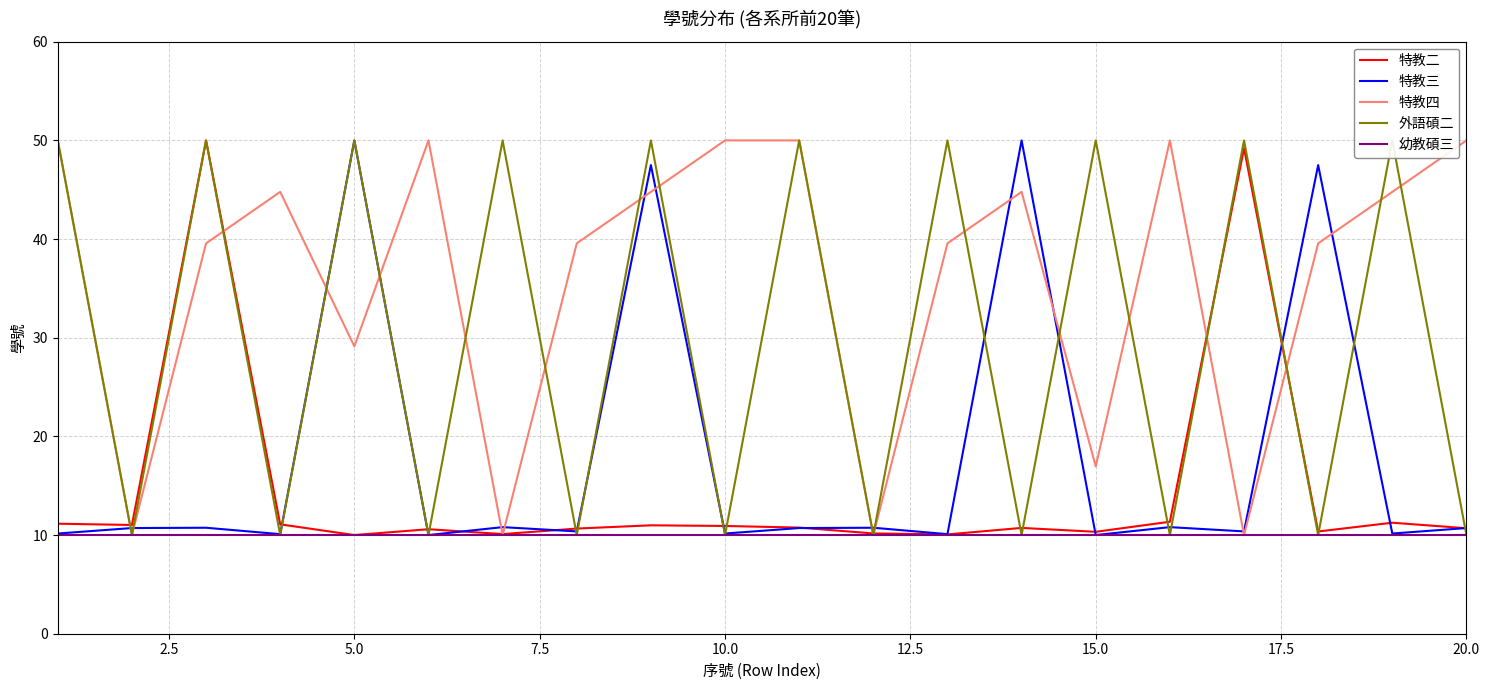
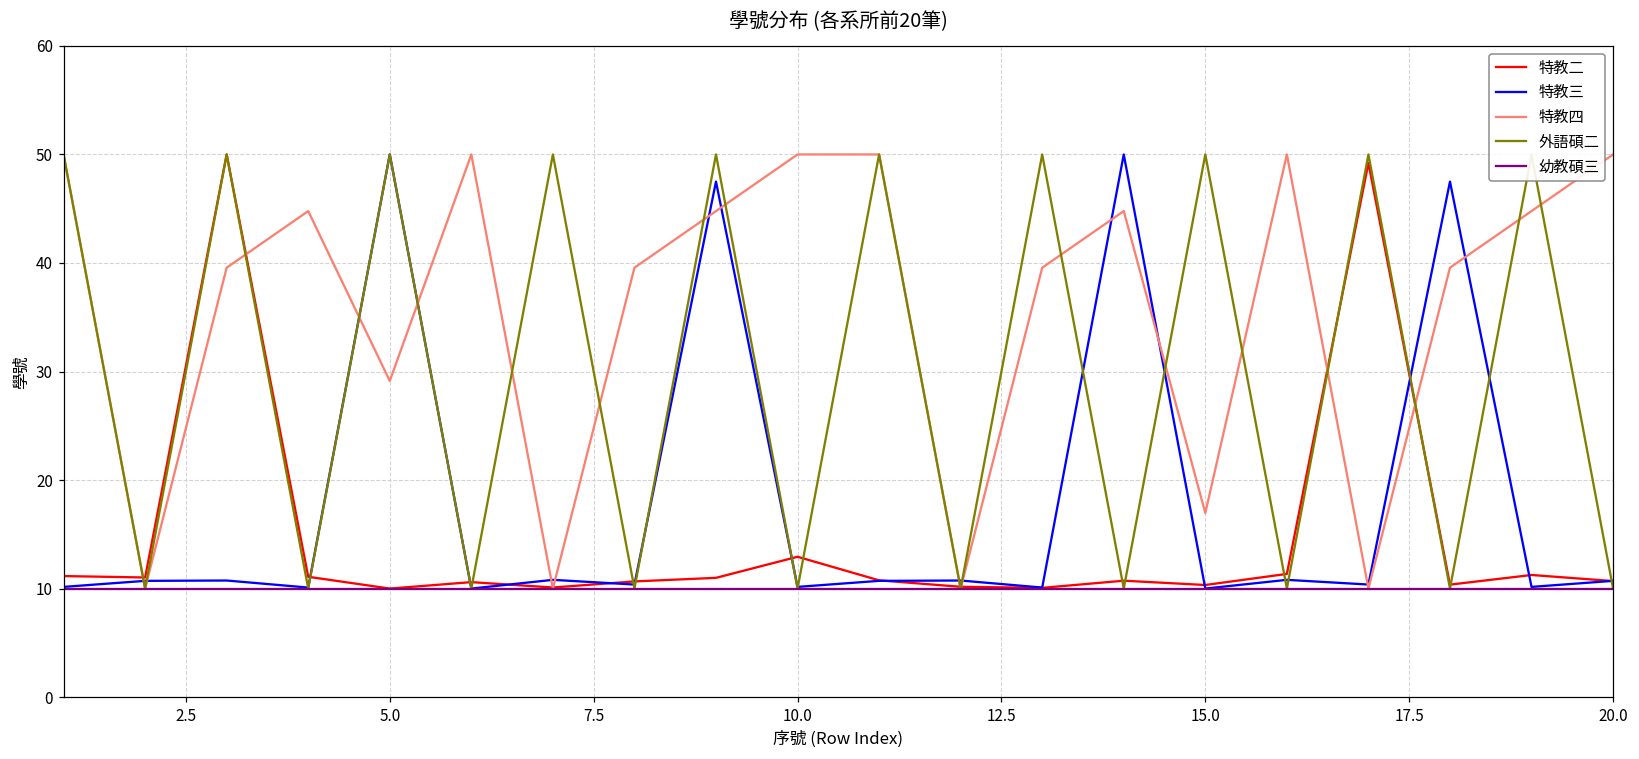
特教二, 10.0: 11 -> 13
